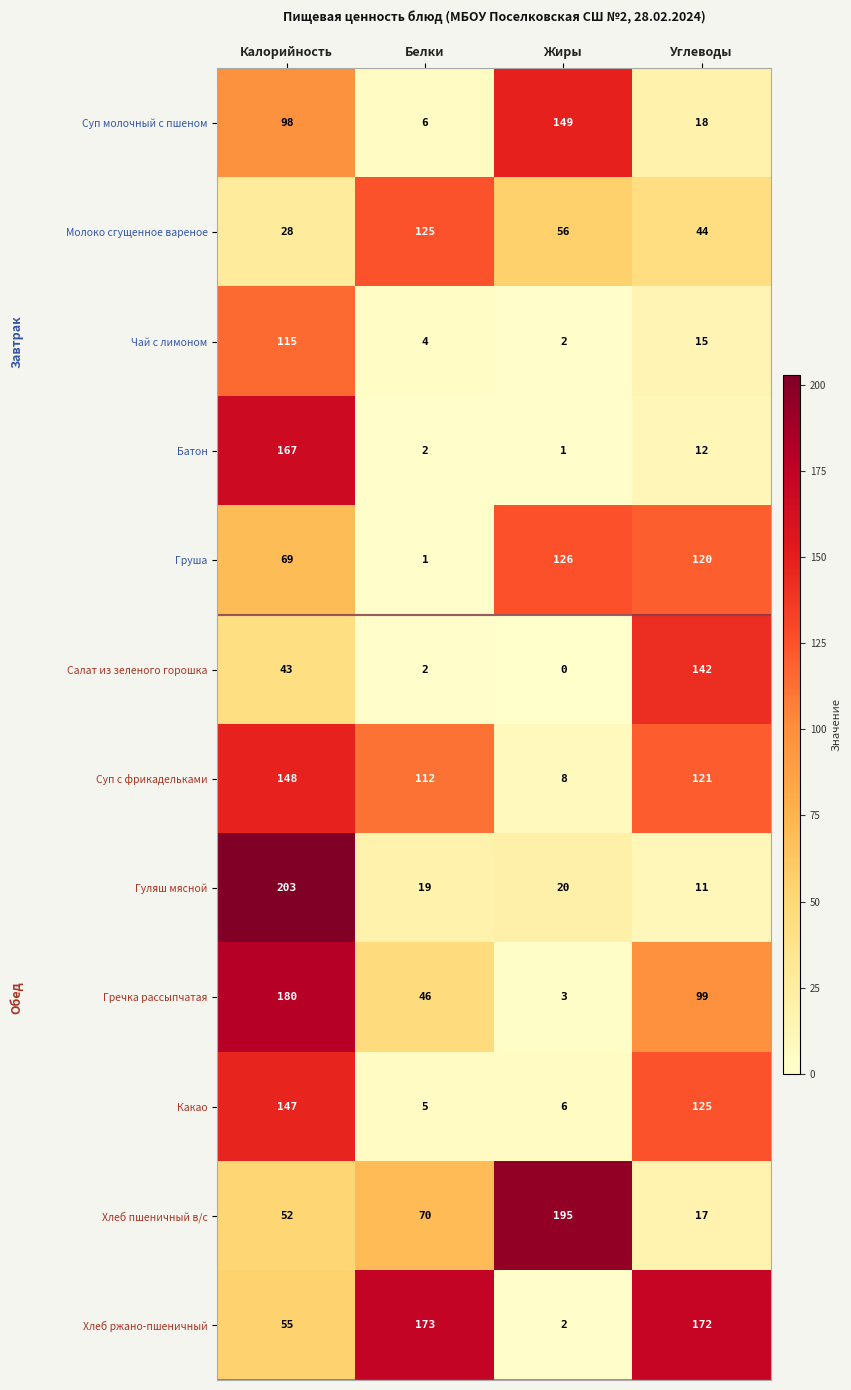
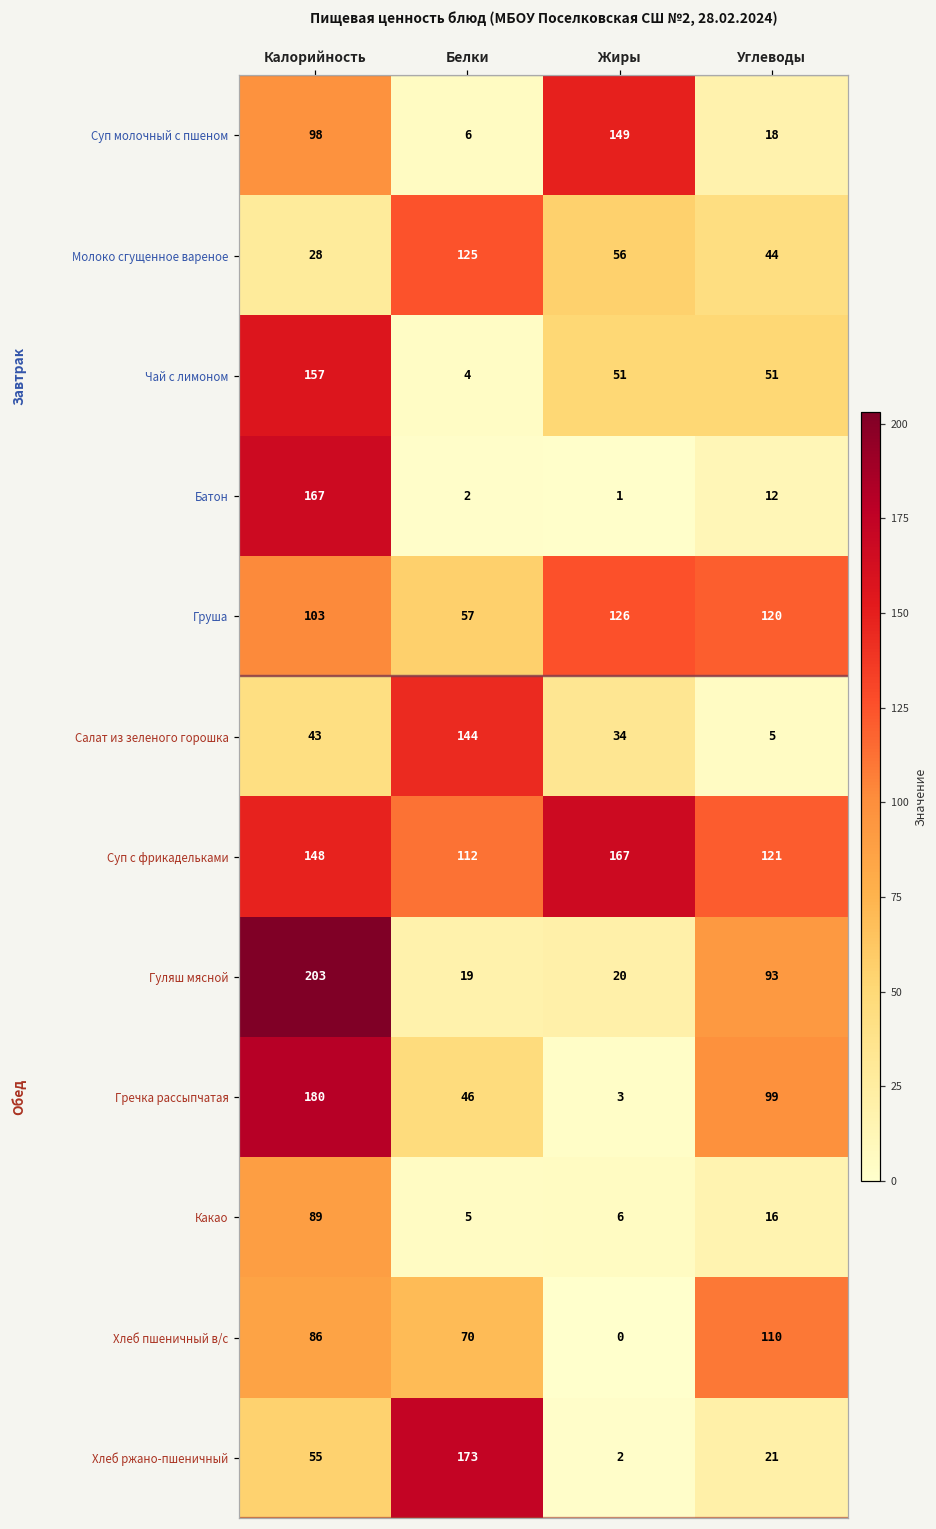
Чай с лимоном, Калорийность: 115 -> 157
Чай с лимоном, Жиры: 2 -> 51
Чай с лимоном, Углеводы: 15 -> 51
Груша, Калорийность: 69 -> 103
Груша, Белки: 1 -> 57
Салат из зеленого горошка, Белки: 2 -> 144
Салат из зеленого горошка, Жиры: 0 -> 34
Салат из зеленого горошка, Углеводы: 142 -> 5
Суп с фрикадельками, Жиры: 8 -> 167
Гуляш мясной, Углеводы: 11 -> 93
Какао, Калорийность: 147 -> 89
Какао, Углеводы: 125 -> 16
Хлеб пшеничный в/с, Калорийность: 52 -> 86
Хлеб пшеничный в/с, Жиры: 195 -> 0
Хлеб пшеничный в/с, Углеводы: 17 -> 110
Хлеб ржано-пшеничный, Углеводы: 172 -> 21
